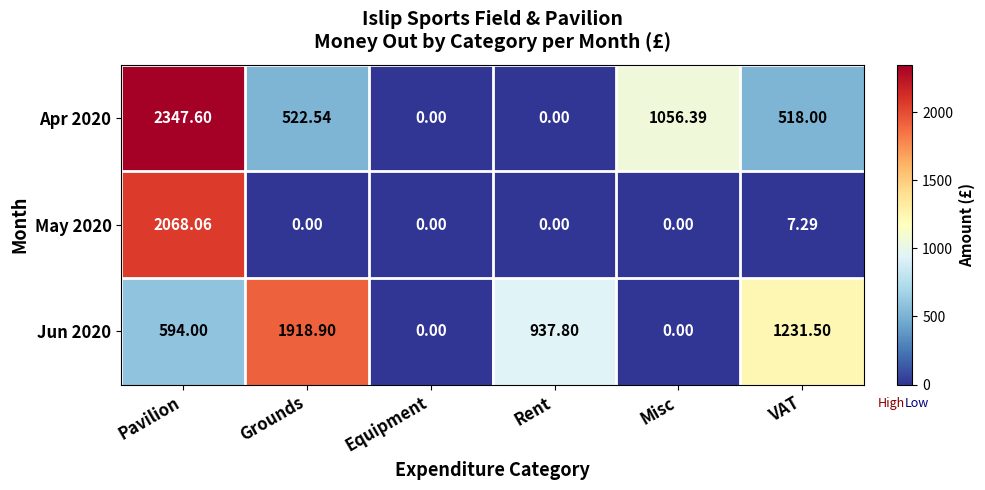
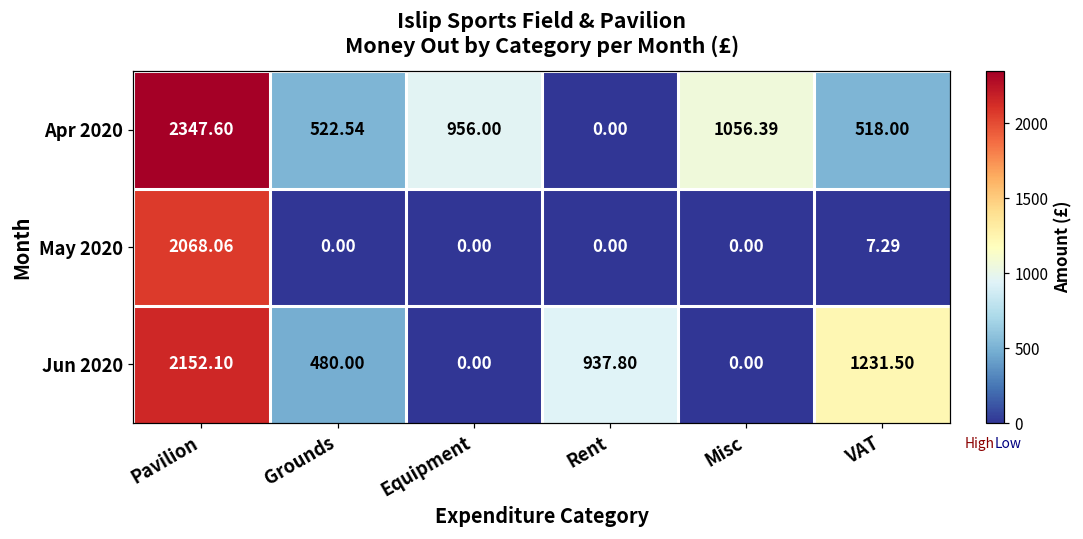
Apr 2020, Equipment: 0.00 -> 956.00
Jun 2020, Pavilion: 594.00 -> 2152.10
Jun 2020, Grounds: 1918.90 -> 480.00
